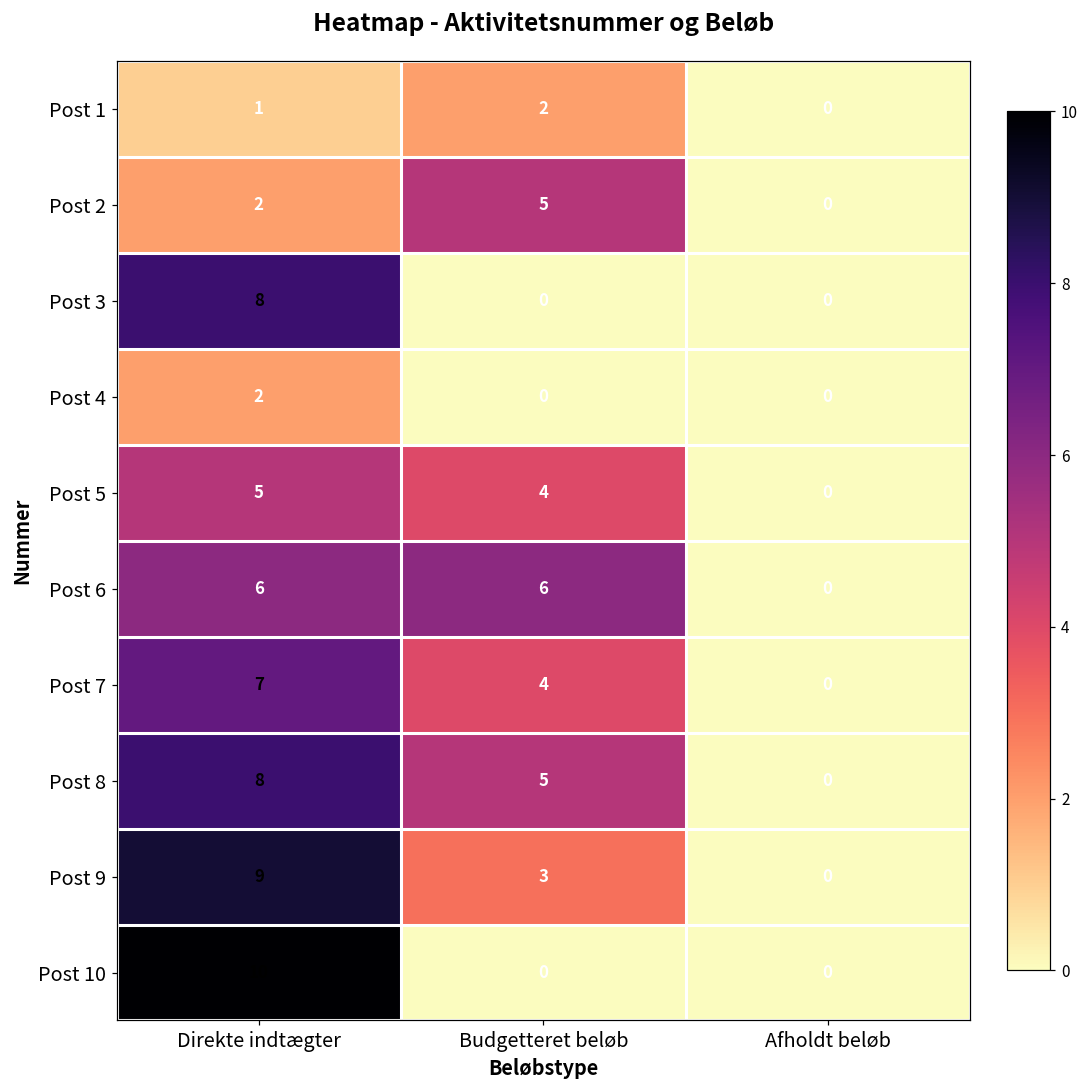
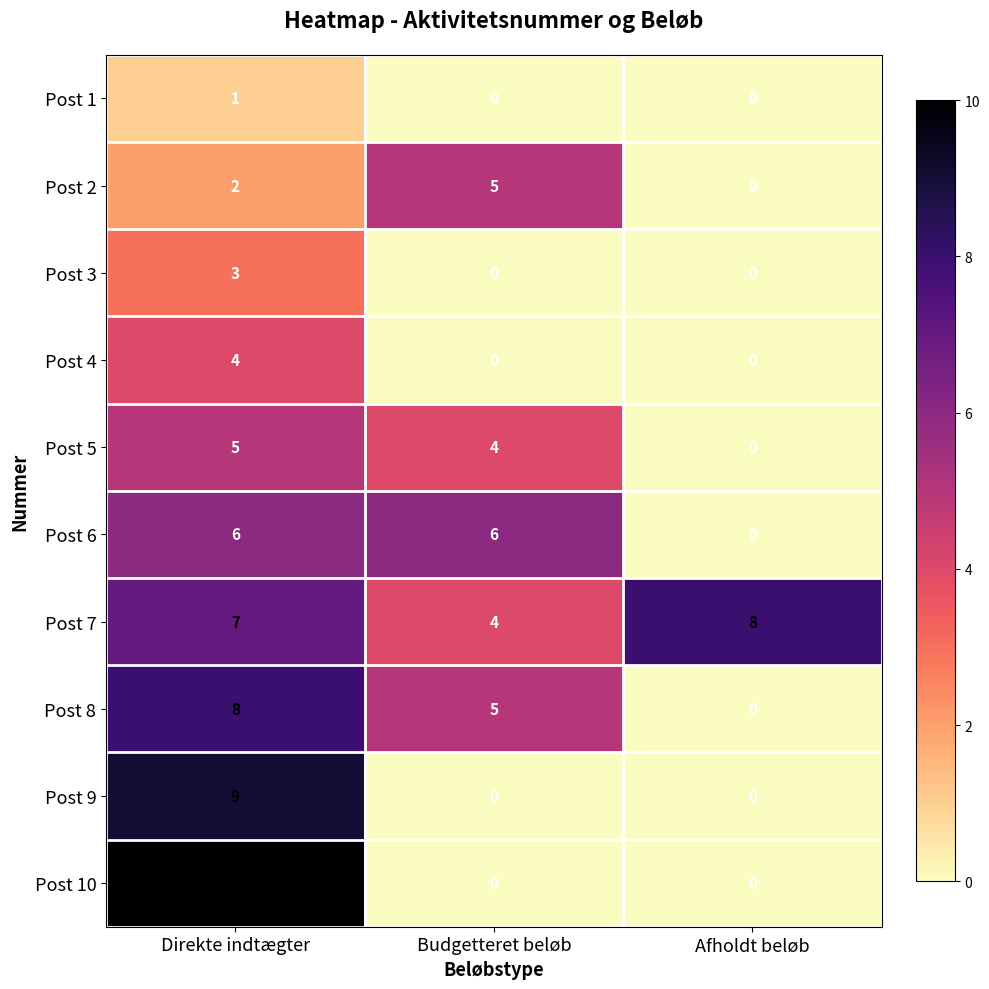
Post 1, Budgetteret beløb: 2 -> 0
Post 3, Direkte indtægter: 8 -> 3
Post 4, Direkte indtægter: 2 -> 4
Post 7, Afholdt beløb: 0 -> 8
Post 9, Budgetteret beløb: 3 -> 0
